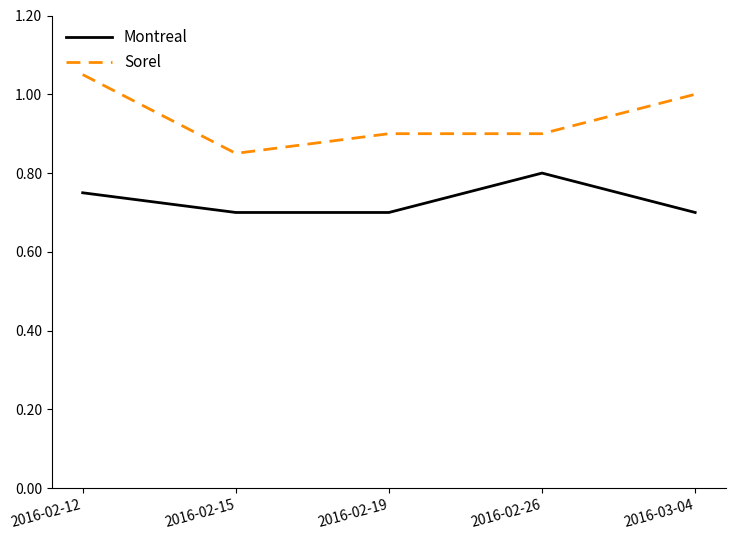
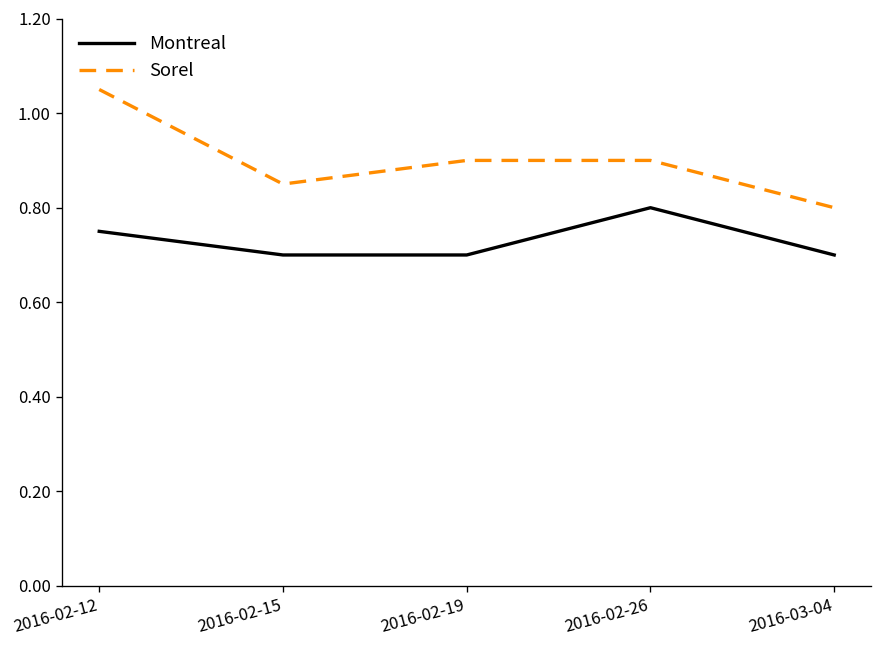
Sorel, 2016-03-04: 1.0 -> 0.8
